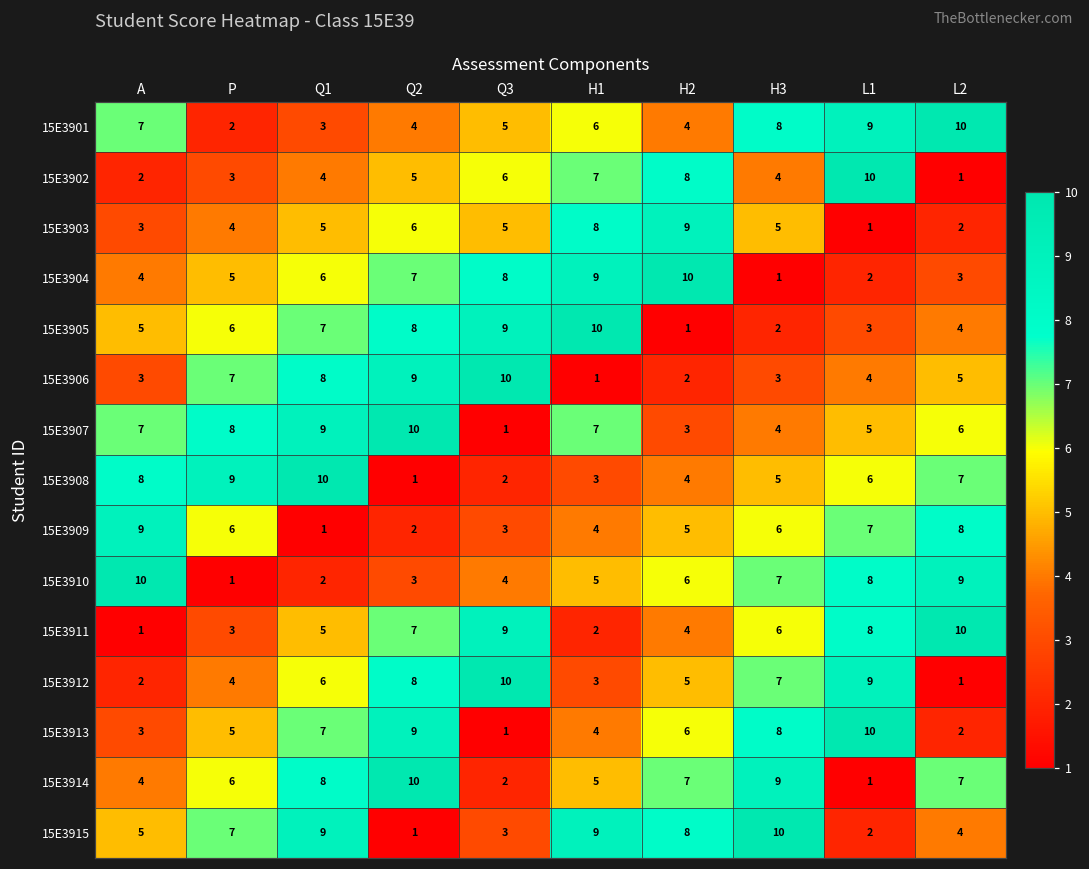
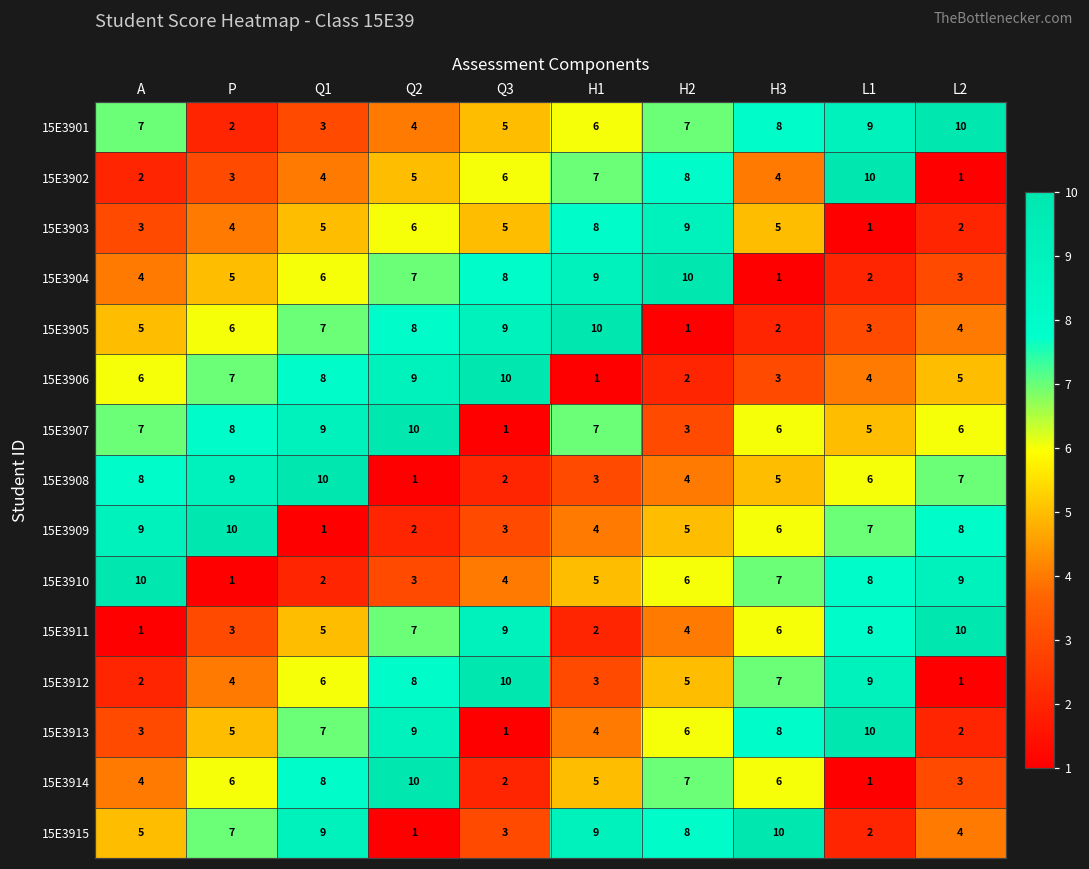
15E3901, H2: 4 -> 7
15E3906, A: 3 -> 6
15E3907, H3: 4 -> 6
15E3909, P: 6 -> 10
15E3914, H3: 9 -> 6
15E3914, L2: 7 -> 3
